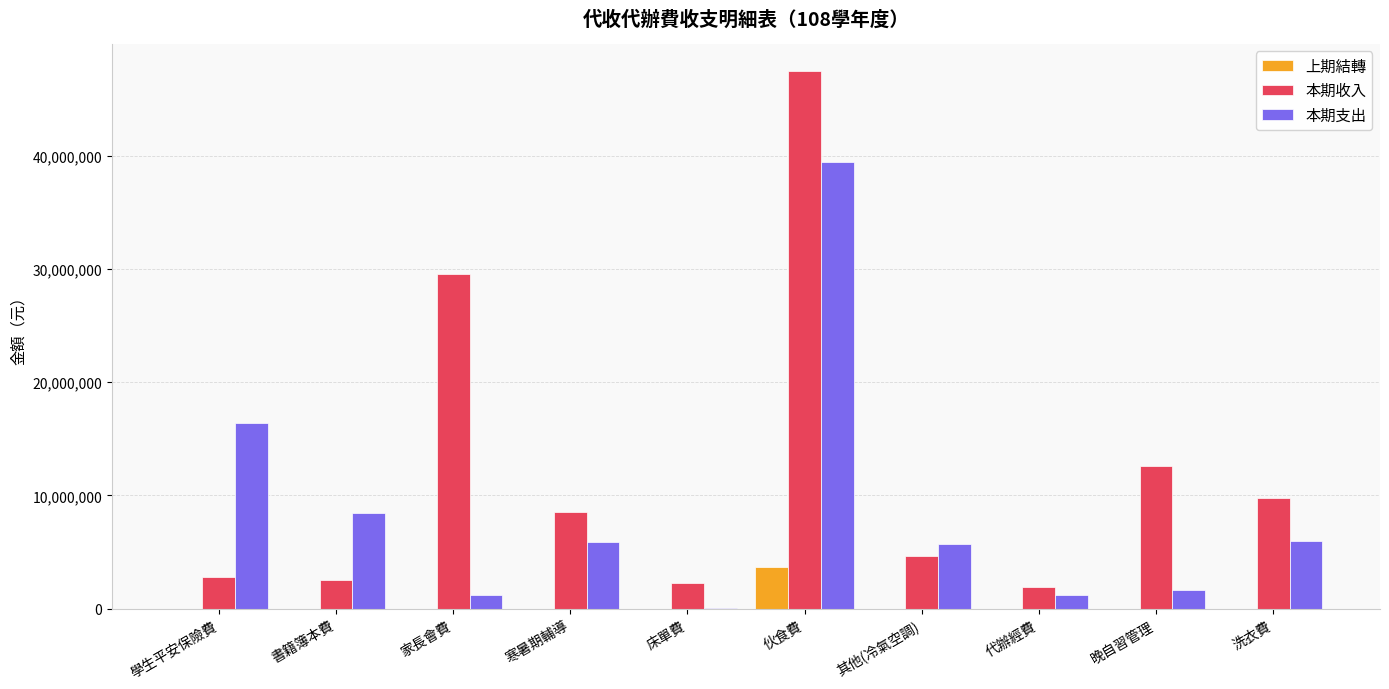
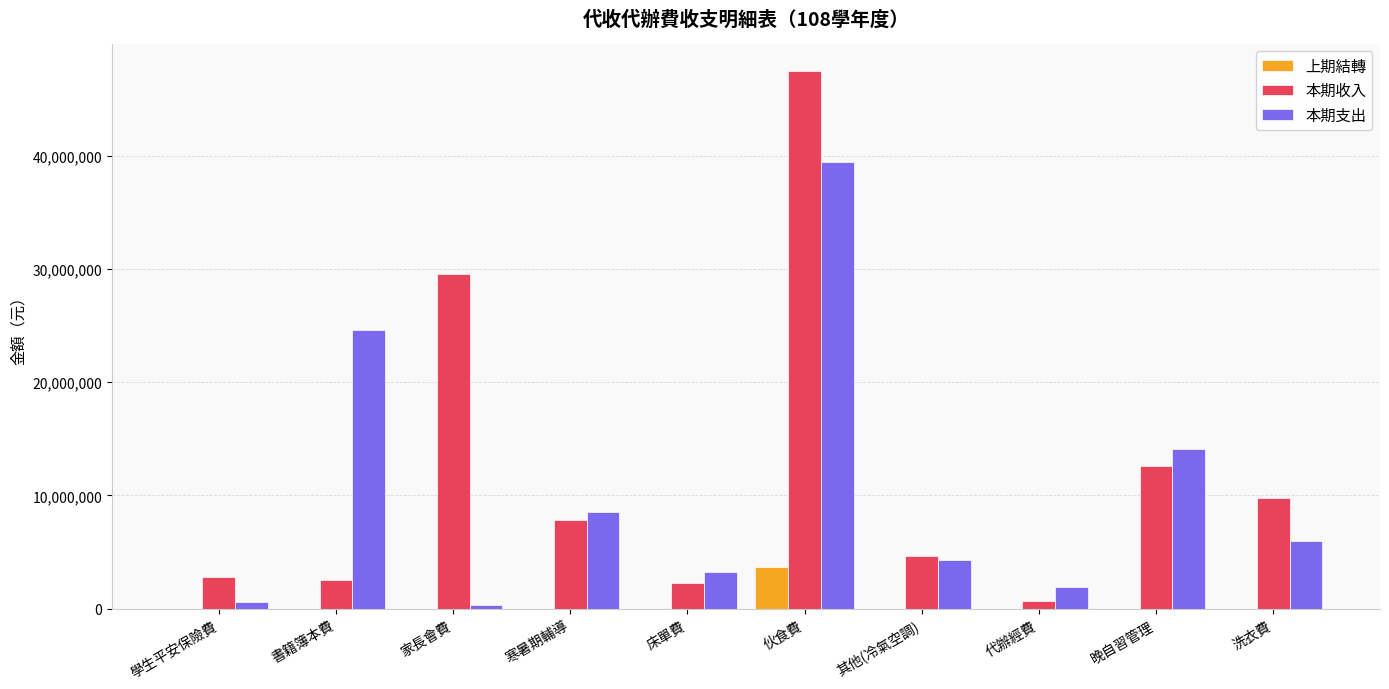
本期支出, 學生平安保險費: 16,400,000 -> 600,000
本期支出, 書籍簿本費: 8,400,000 -> 24,600,000
本期支出, 家長會費: 1,200,000 -> 300,000
本期收入, 寒暑期輔導: 8,600,000 -> 7,800,000
本期支出, 寒暑期輔導: 5,800,000 -> 8,600,000
本期支出, 床單費: 100,000 -> 3,200,000
本期支出, 其他(冷氣空調): 5,700,000 -> 4,300,000
本期收入, 代辦經費: 1,900,000 -> 700,000
本期支出, 代辦經費: 1,200,000 -> 1,900,000
本期支出, 晚自習管理: 1,600,000 -> 14,100,000
